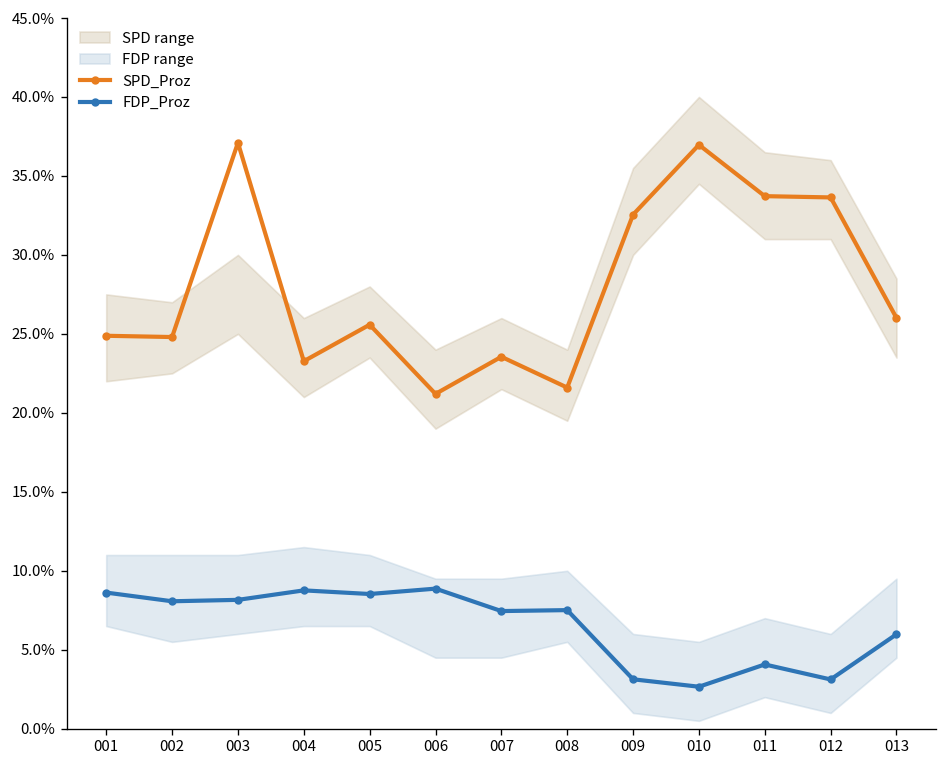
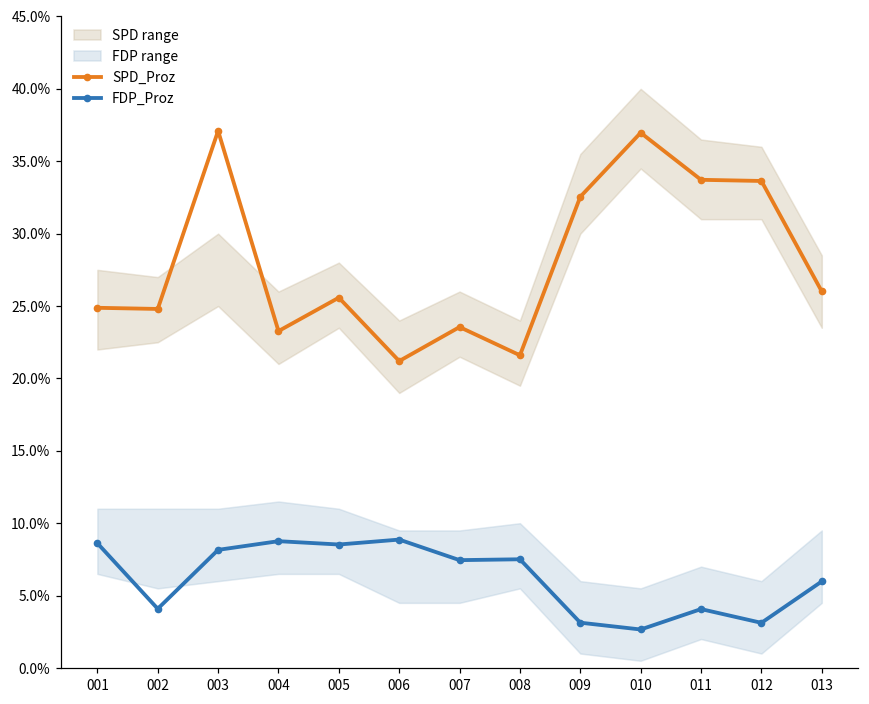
FDP_Proz, 002: 8.1% -> 4.1%
